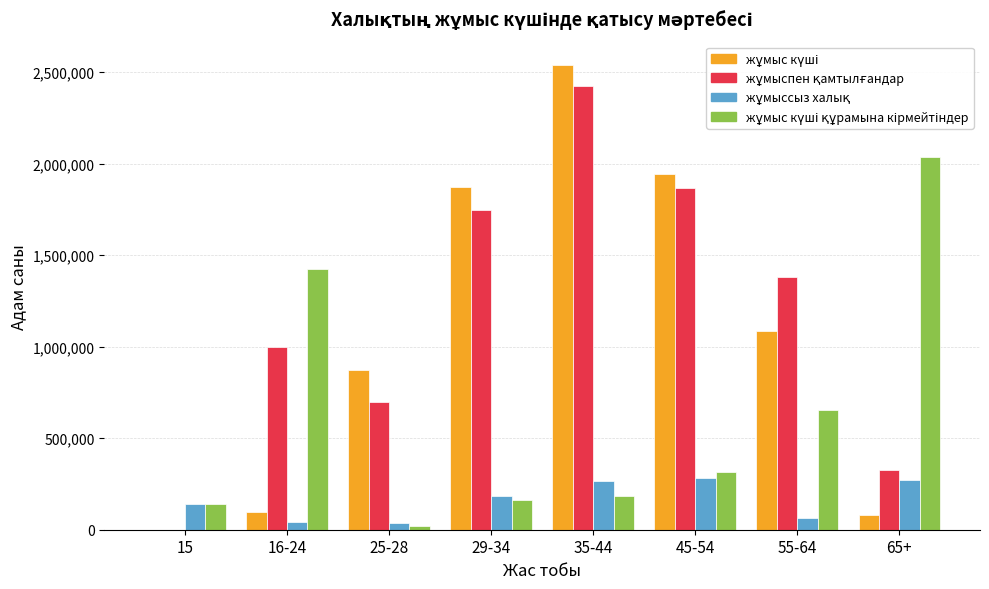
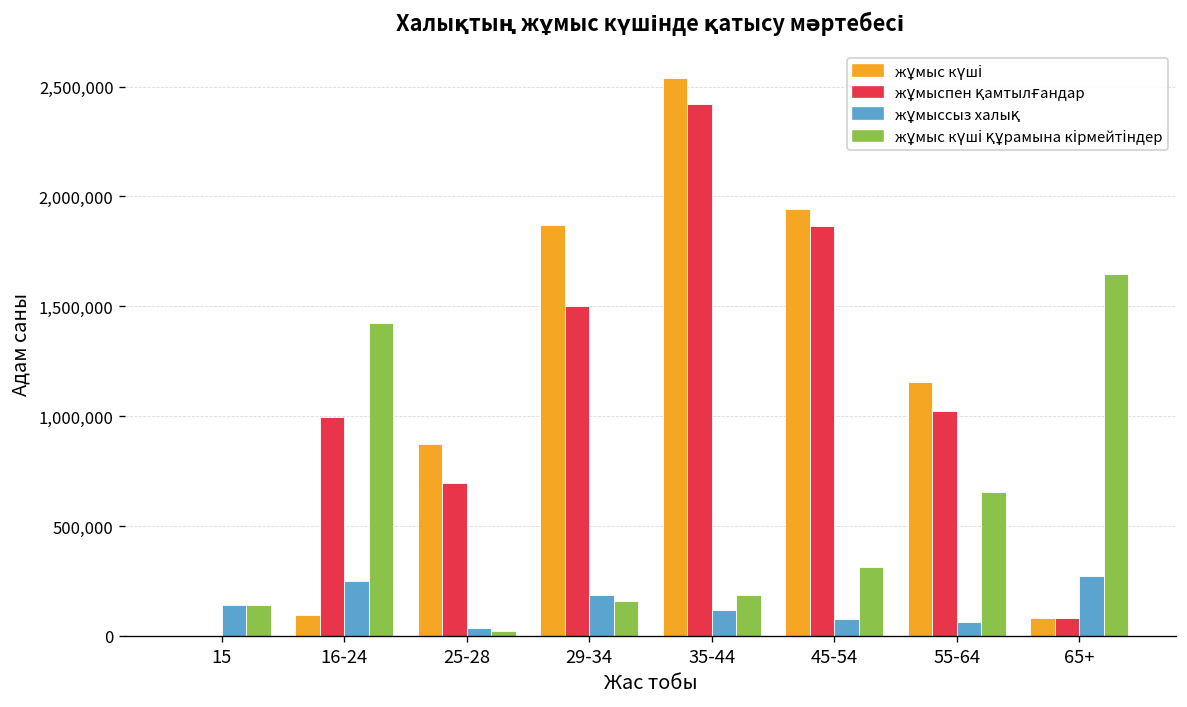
жұмыссыз халық, 16-24: 40,000 -> 250,000
жұмыспен қамтылғандар, 29-34: 1,750,000 -> 1,500,000
жұмыссыз халық, 35-44: 270,000 -> 120,000
жұмыссыз халық, 45-54: 280,000 -> 80,000
жұмыс күші, 55-64: 1,090,000 -> 1,150,000
жұмыспен қамтылғандар, 55-64: 1,380,000 -> 1,020,000
жұмыспен қамтылғандар, 65+: 330,000 -> 80,000
жұмыс күші құрамына кірмейтіндер, 65+: 2,040,000 -> 1,650,000
